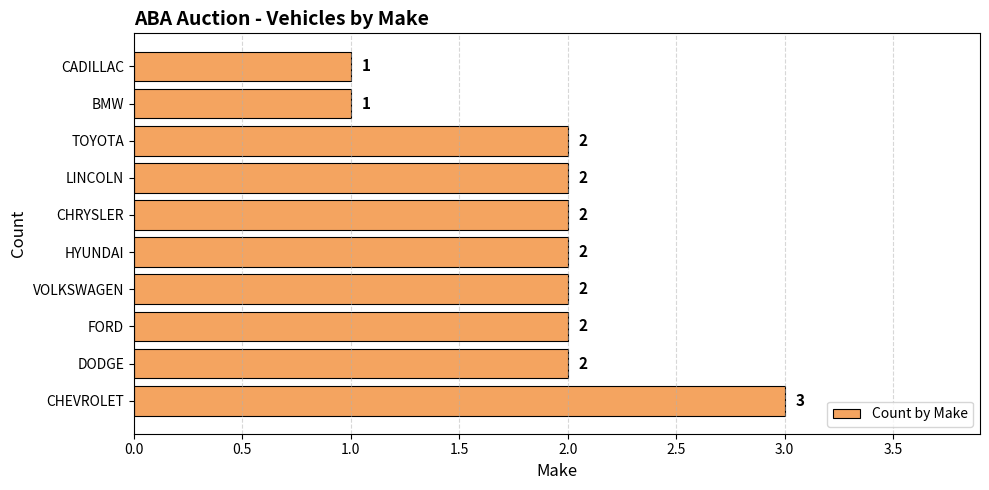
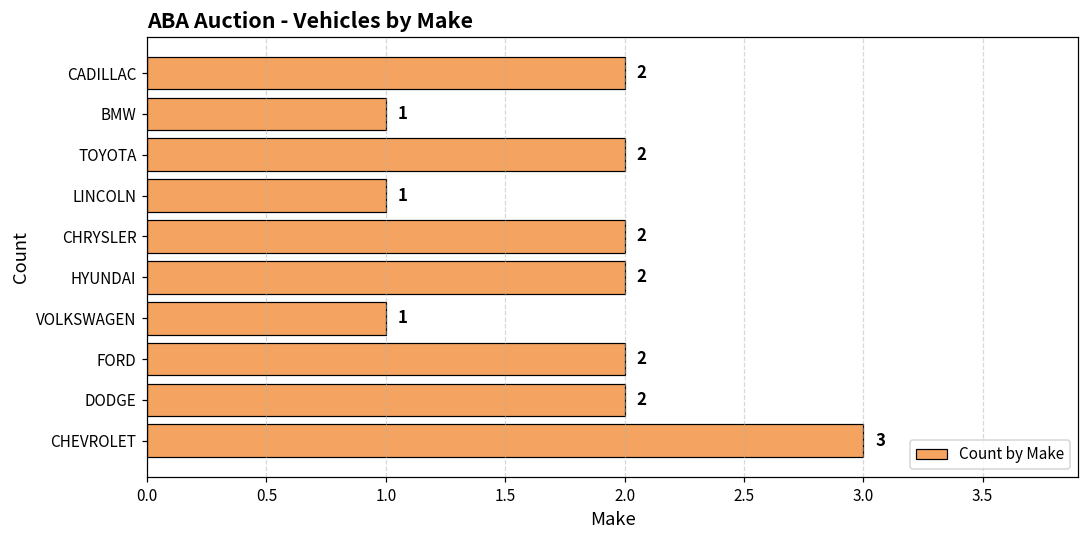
CADILLAC: 1 -> 2
LINCOLN: 2 -> 1
VOLKSWAGEN: 2 -> 1
